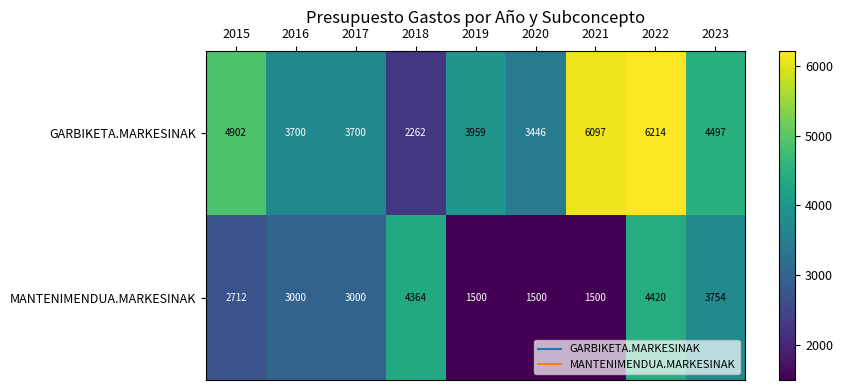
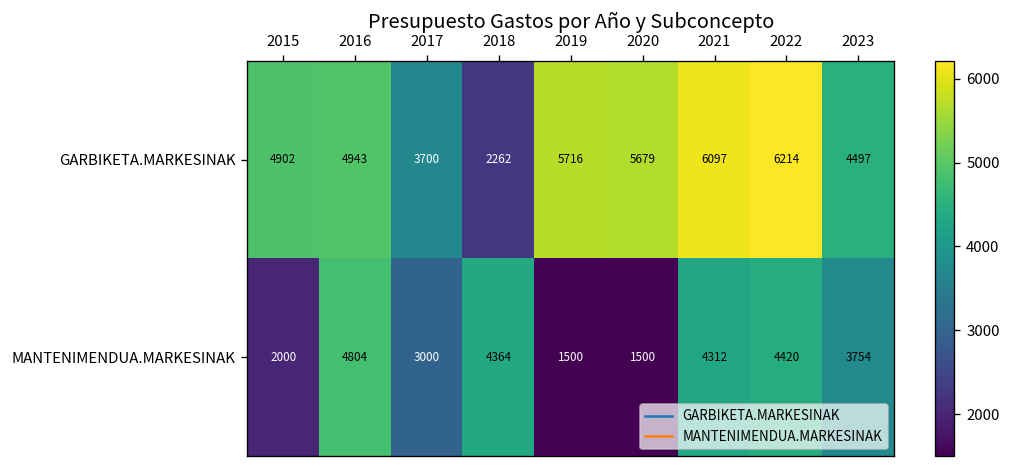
GARBIKETA.MARKESINAK, 2016: 3700 -> 4943
GARBIKETA.MARKESINAK, 2019: 3959 -> 5716
GARBIKETA.MARKESINAK, 2020: 3446 -> 5679
MANTENIMENDUA.MARKESINAK, 2015: 2712 -> 2000
MANTENIMENDUA.MARKESINAK, 2016: 3000 -> 4804
MANTENIMENDUA.MARKESINAK, 2021: 1500 -> 4312
